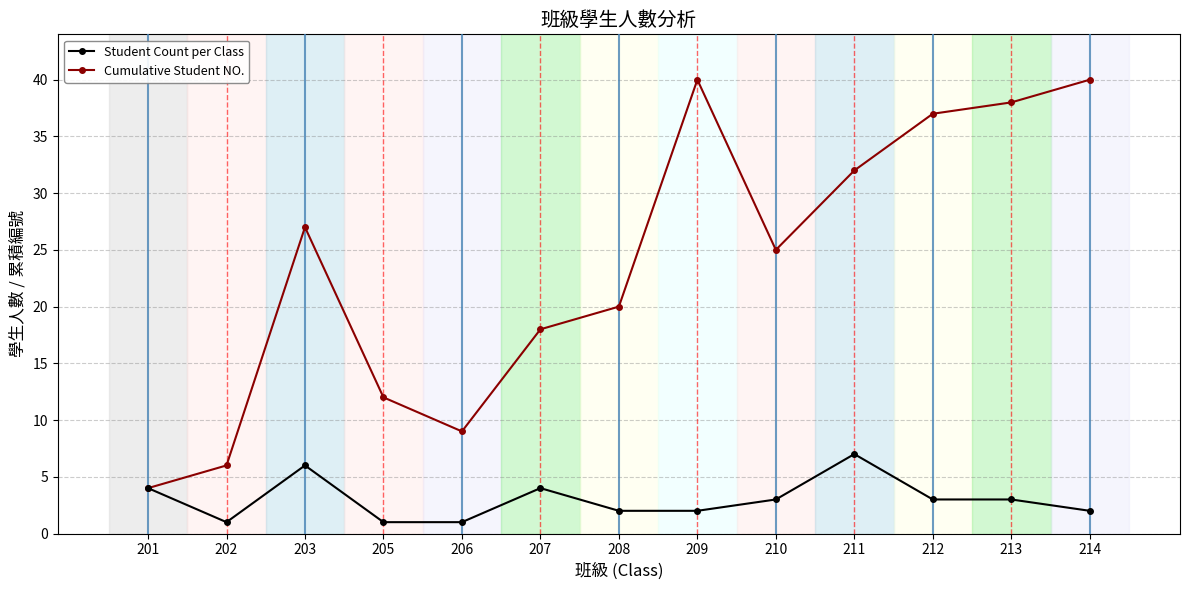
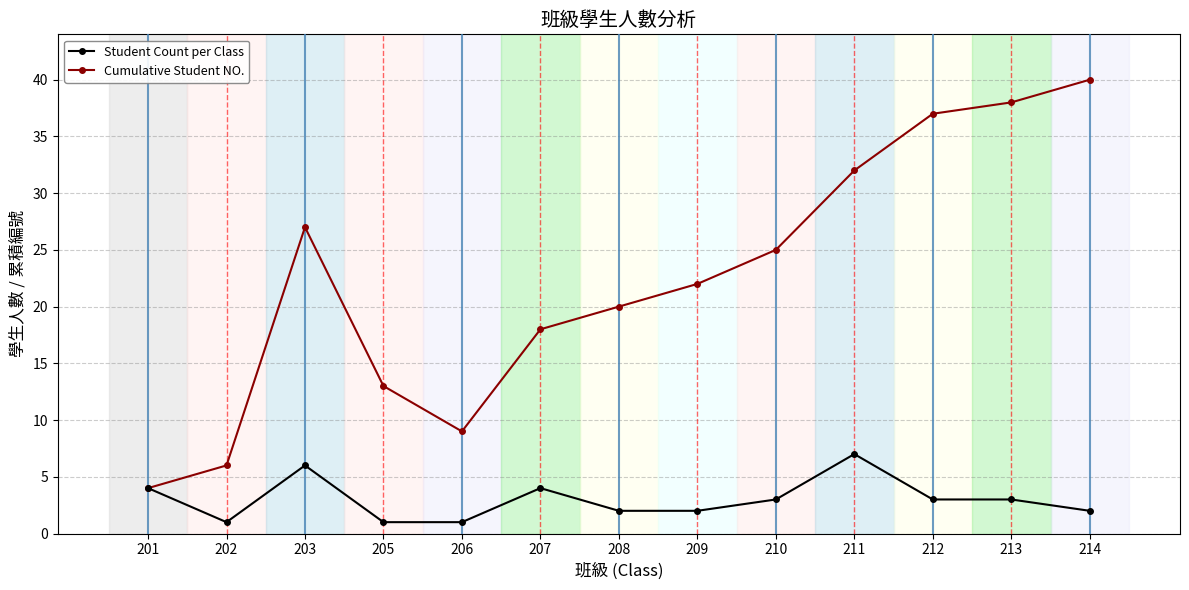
Cumulative Student NO., 205: 12 -> 13
Cumulative Student NO., 209: 40 -> 22
